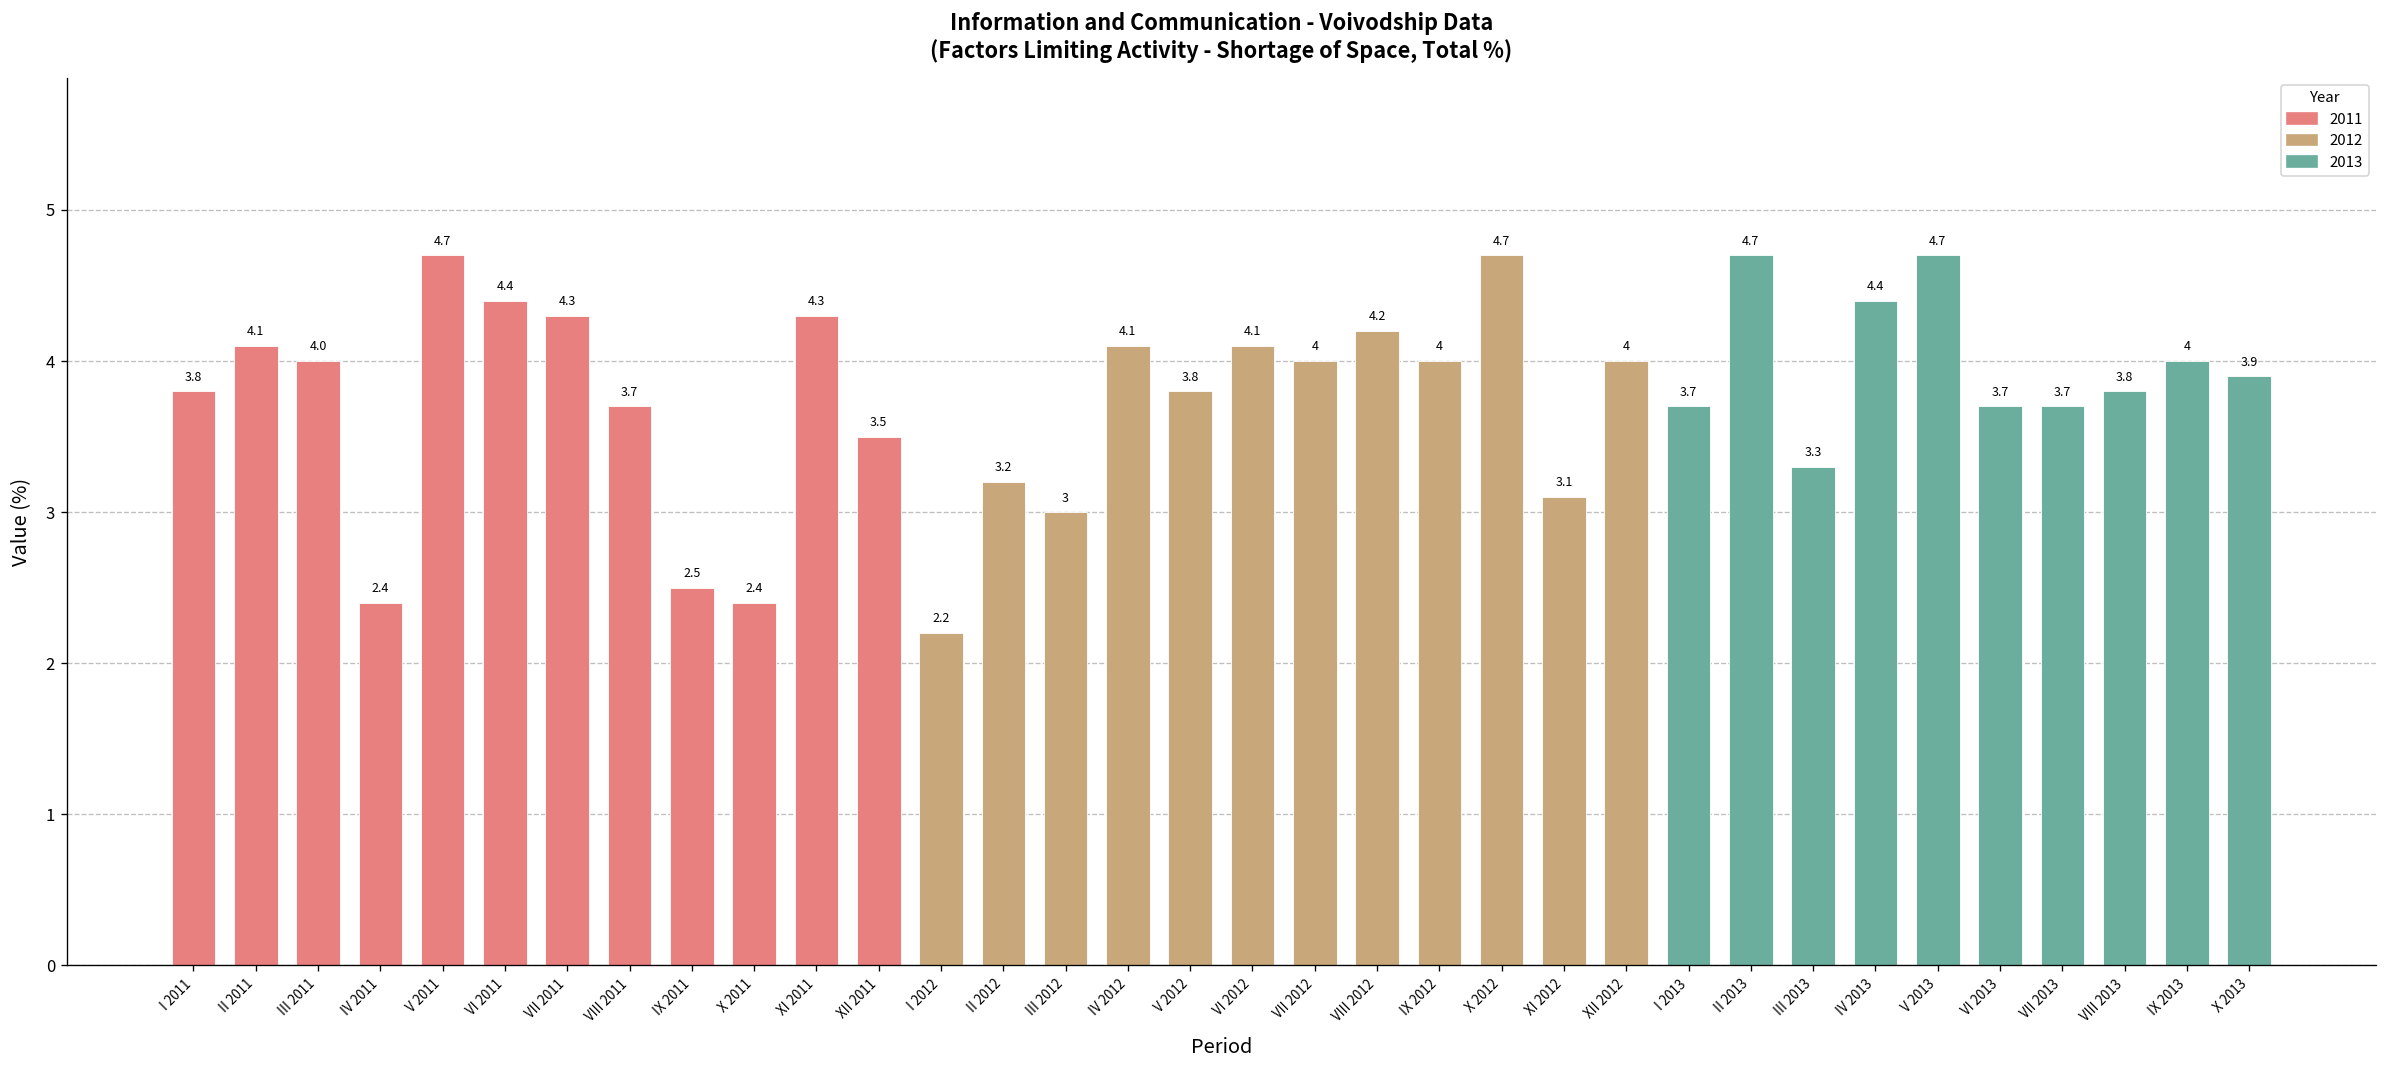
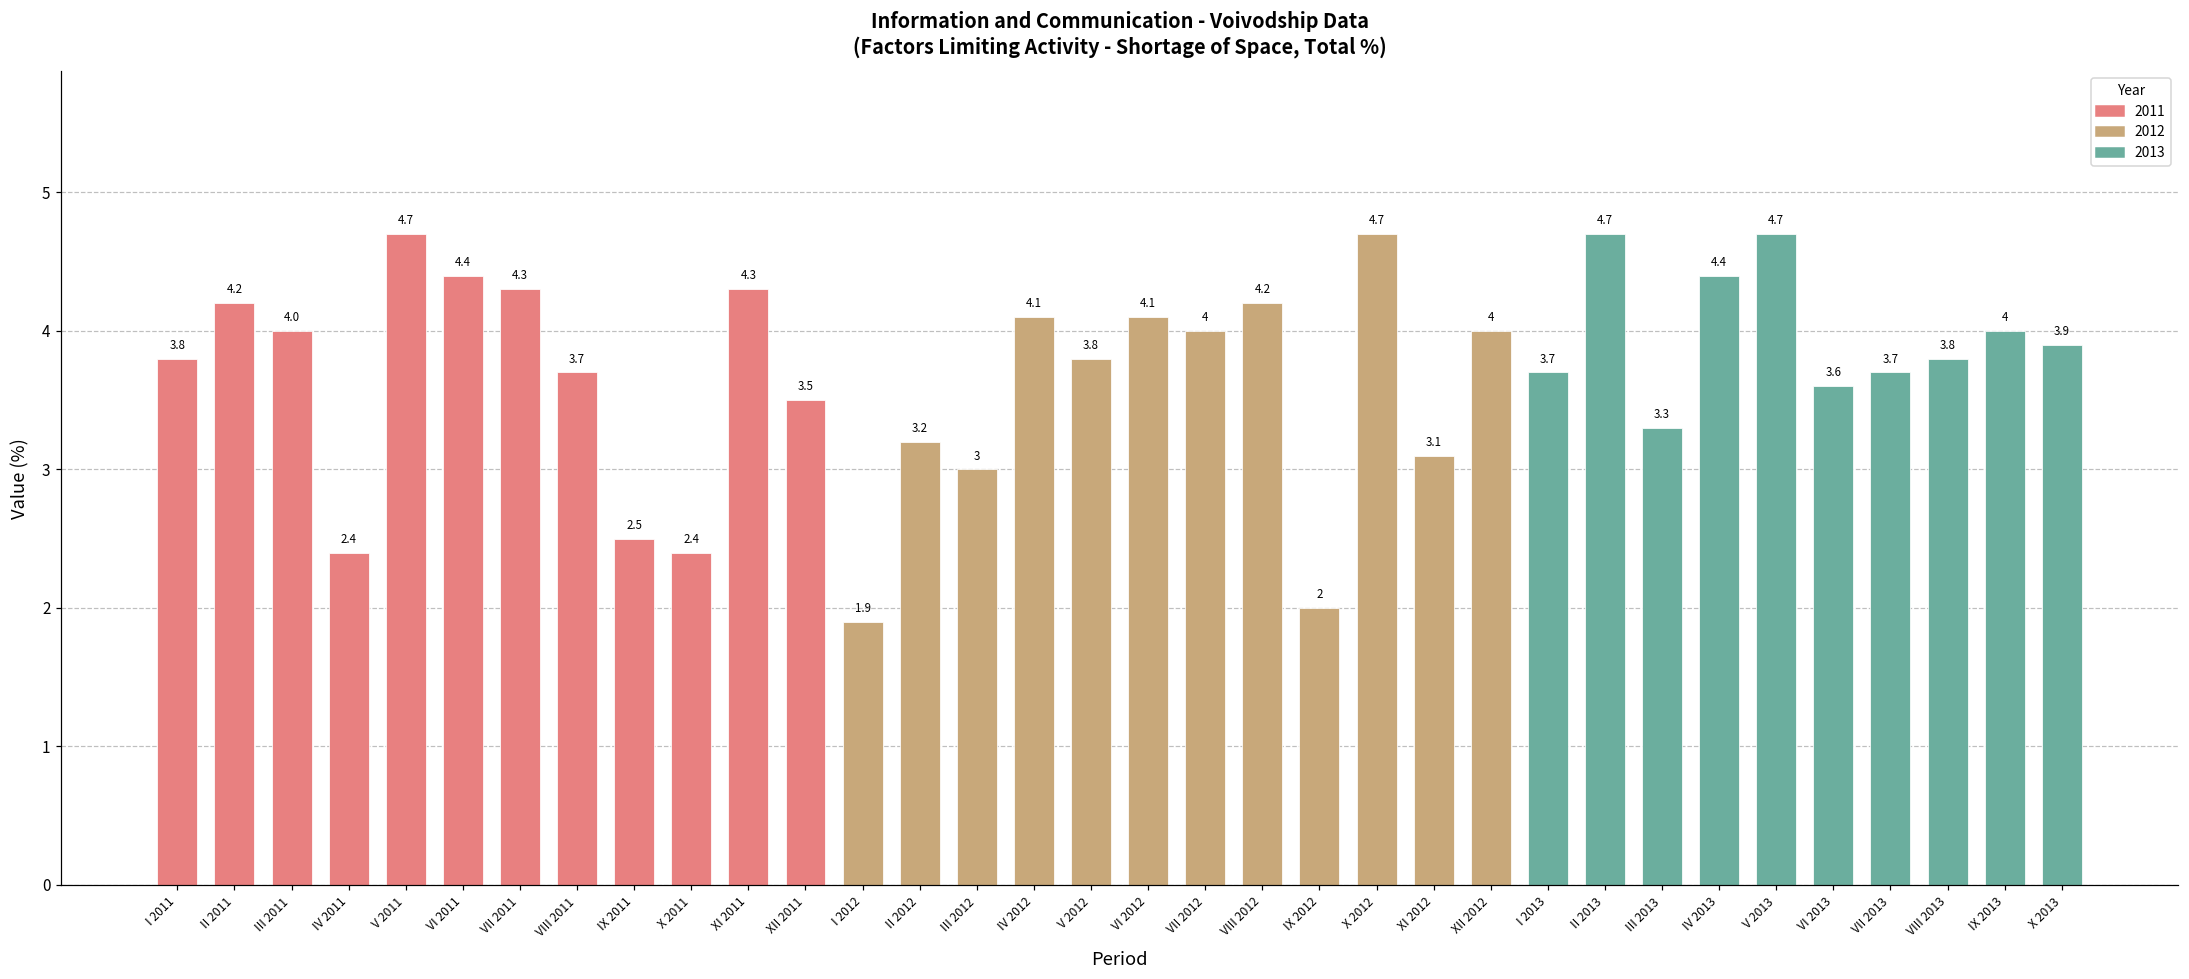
II 2011: 4.1 -> 4.2
I 2012: 2.2 -> 1.9
IX 2012: 4 -> 2
VI 2013: 3.7 -> 3.6
